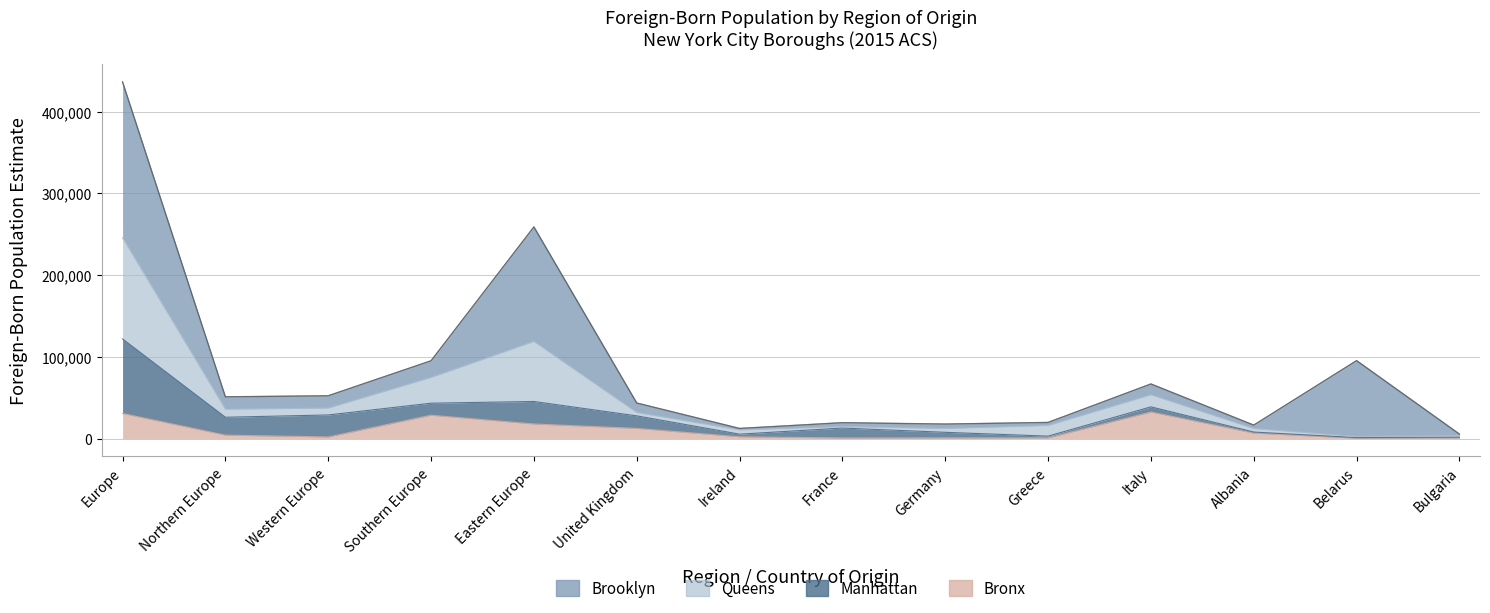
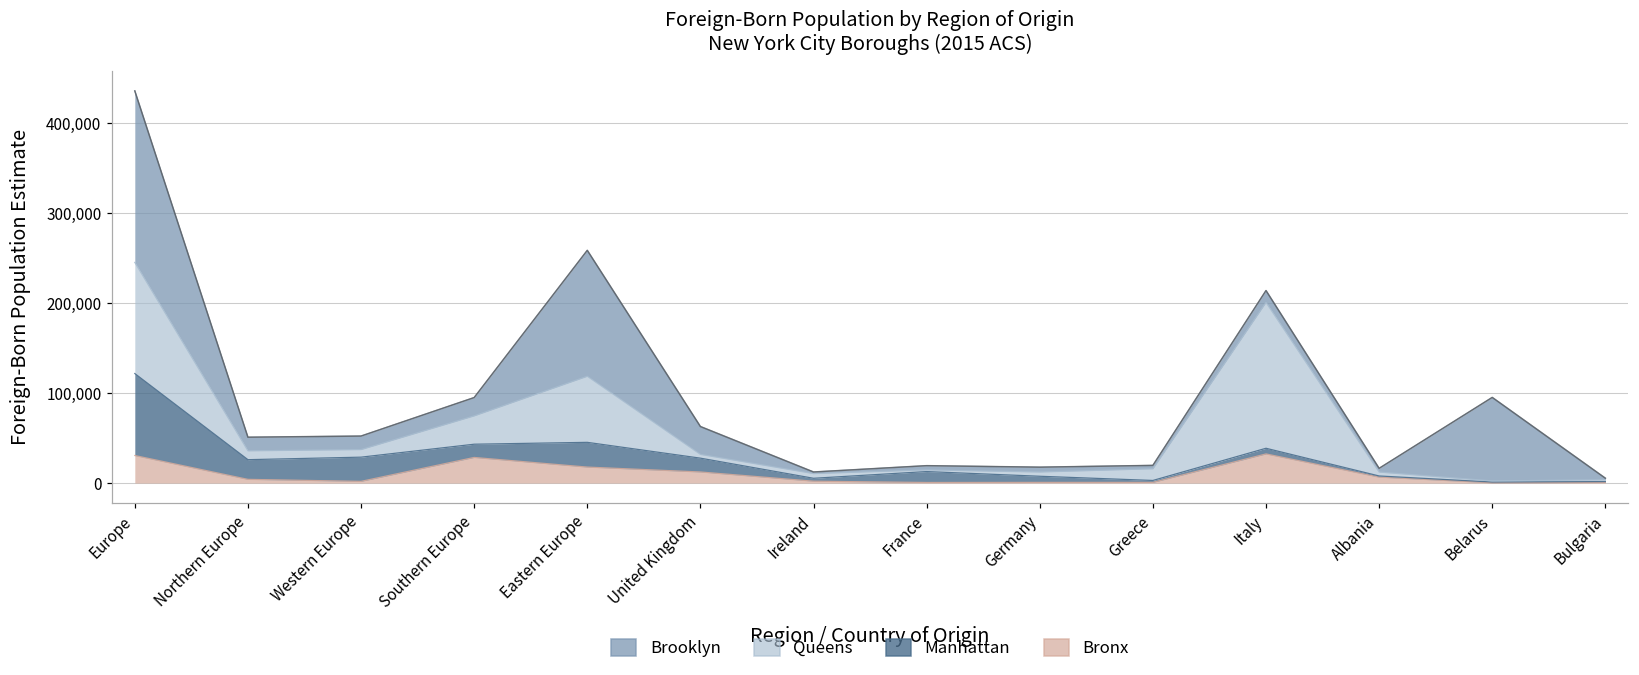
Brooklyn, United Kingdom: 10,000 -> 30,000
Queens, Italy: 10,000 -> 160,000
